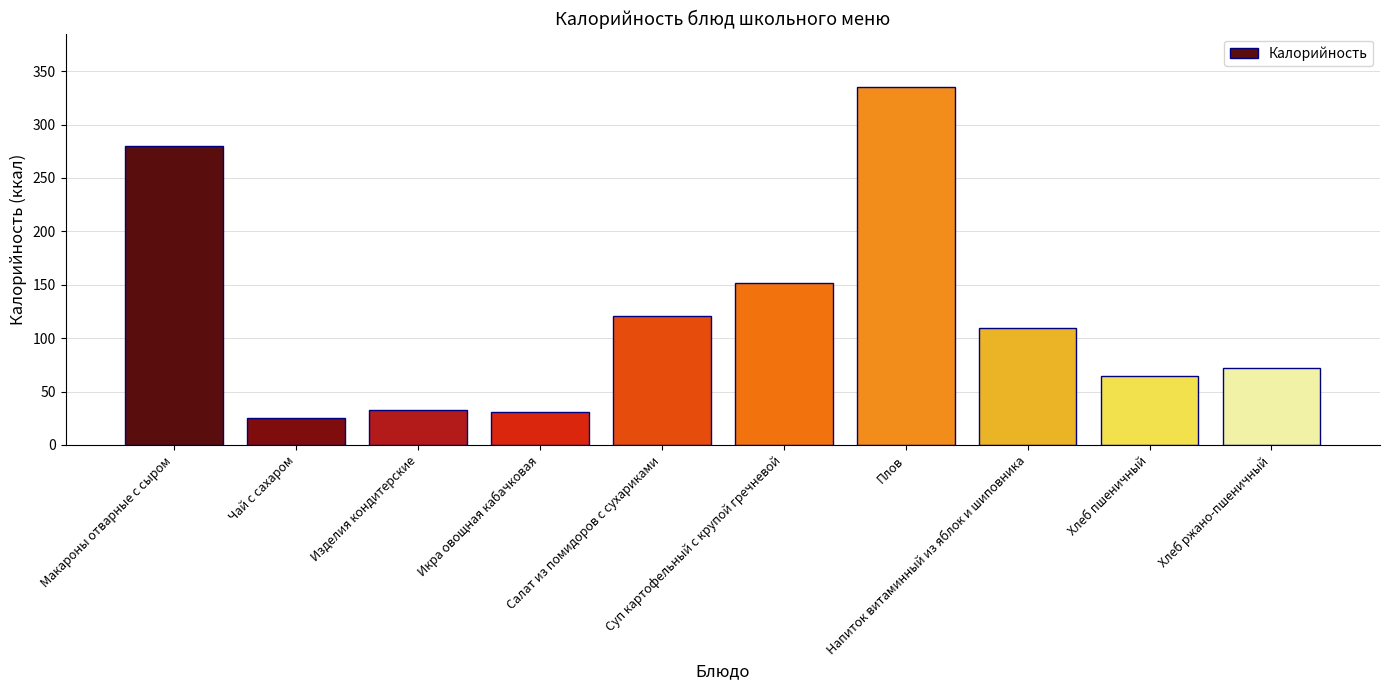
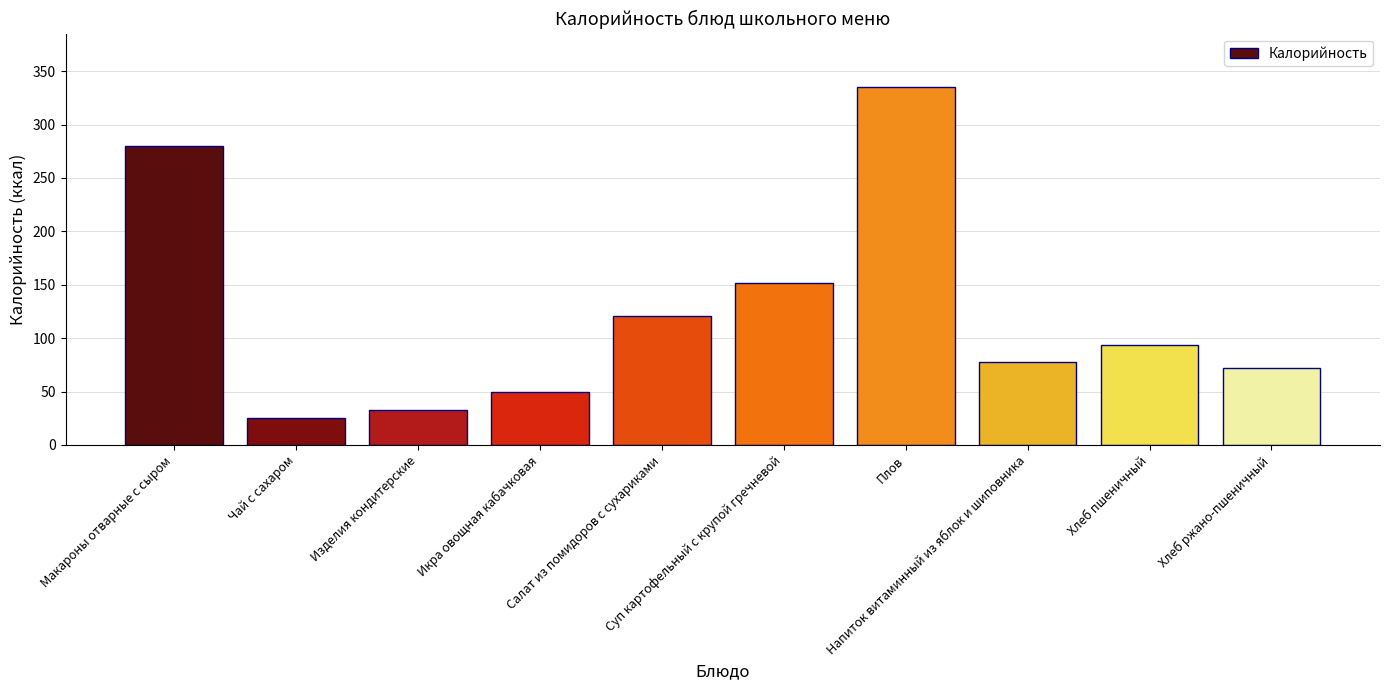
Икра овощная кабачковая: 31 -> 49
Напиток витаминный из яблок и шиповника: 109 -> 78
Хлеб пшеничный: 65 -> 94
